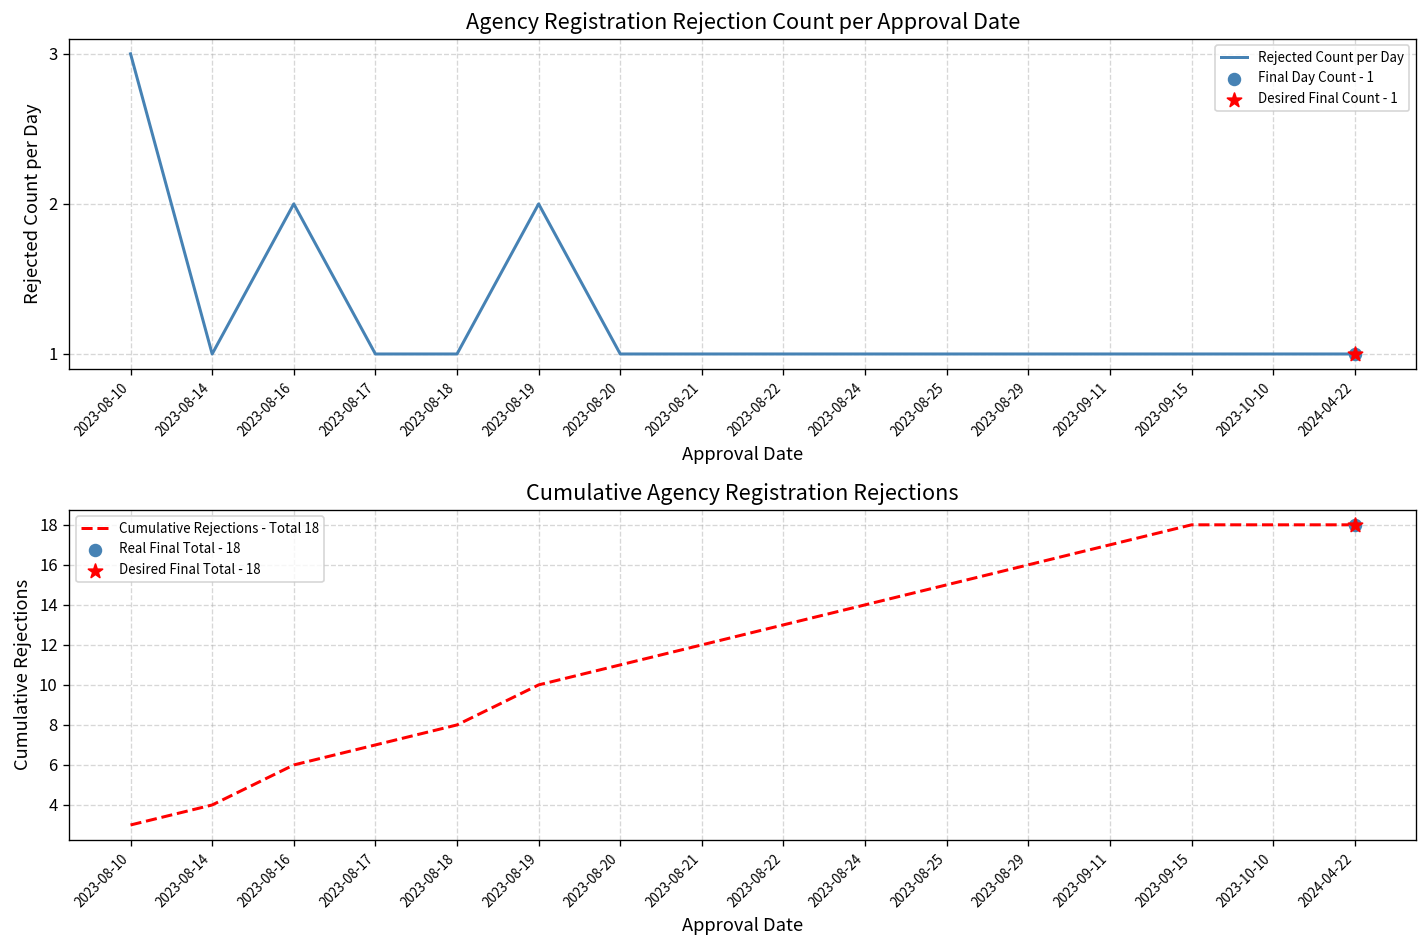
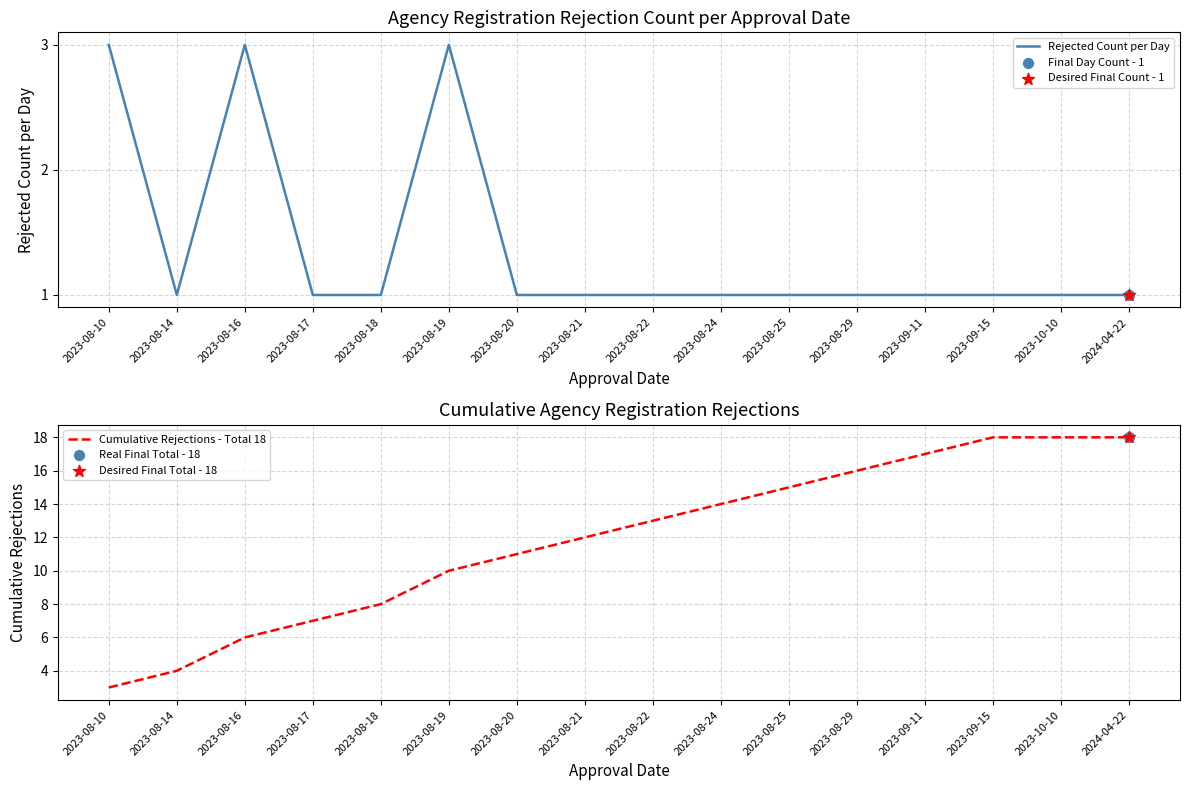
Agency Registration Rejection Count per Approval Date, Rejected Count per Day, 2023-08-16: 2 -> 3
Agency Registration Rejection Count per Approval Date, Rejected Count per Day, 2023-08-19: 2 -> 3
